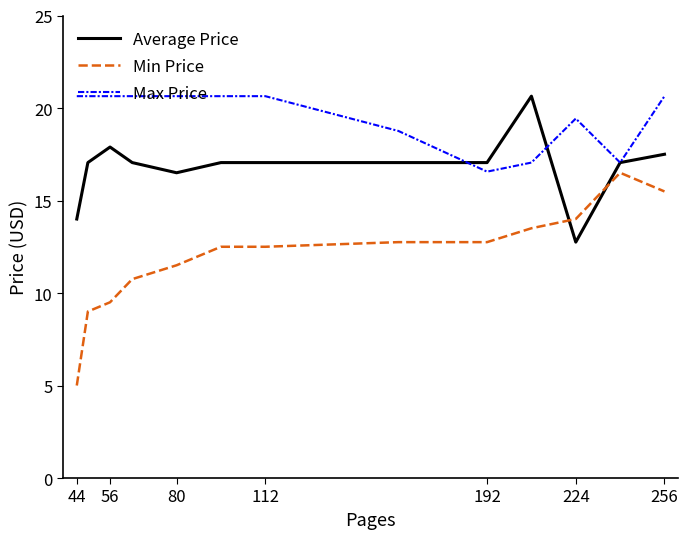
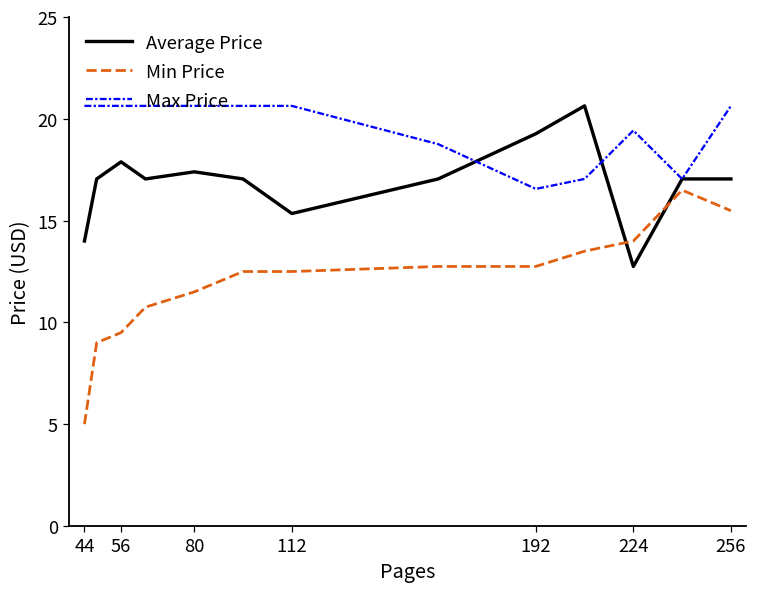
Average Price, 80: 16.5 -> 17.4
Average Price, 112: 17.1 -> 15.4
Average Price, 192: 17.1 -> 19.3
Average Price, 256: 17.5 -> 17.1
